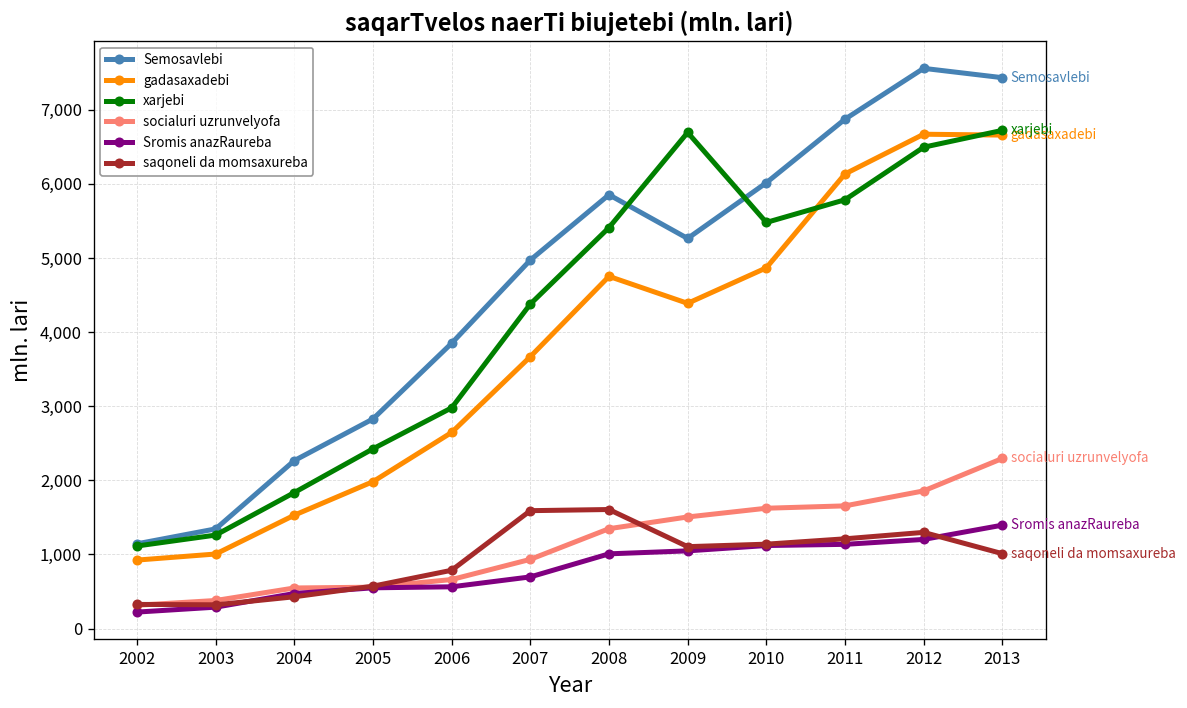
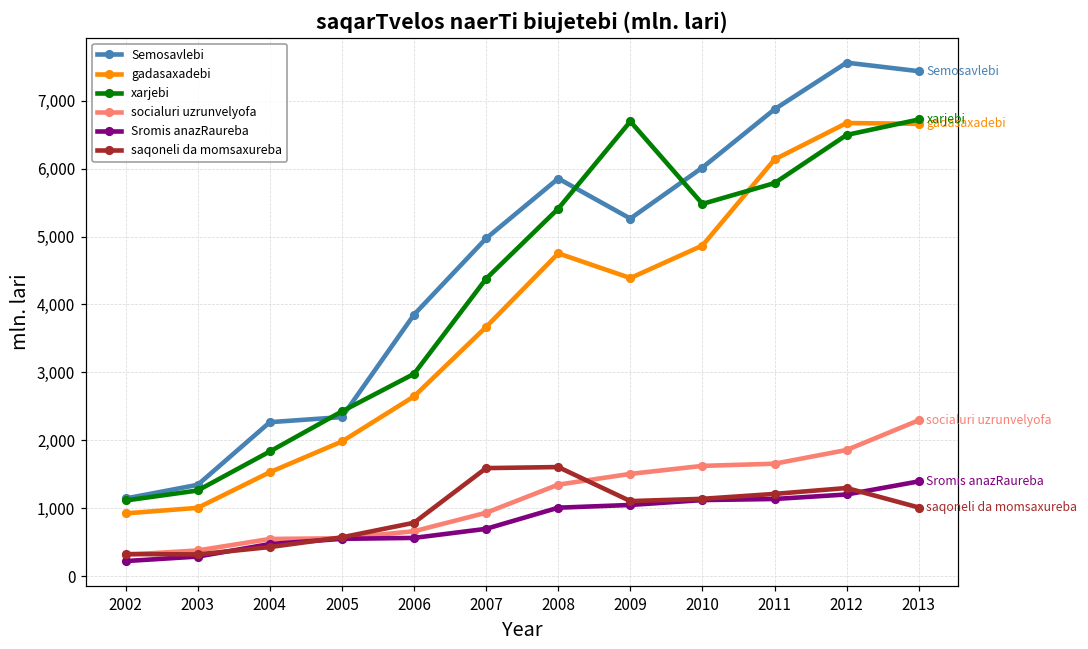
Semosavlebi, 2005: 2,800 -> 2,300
